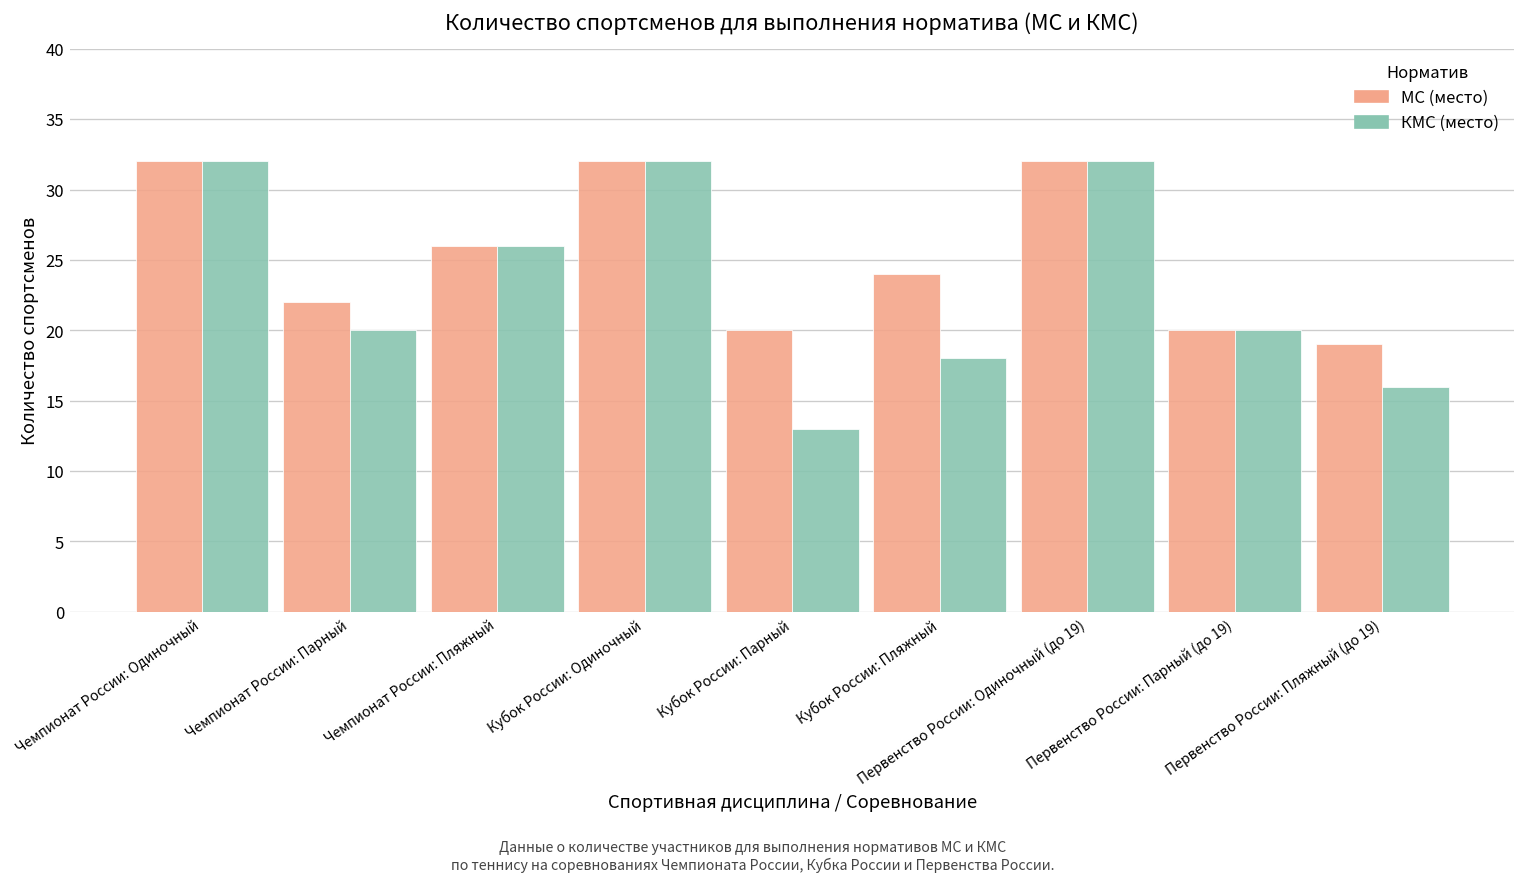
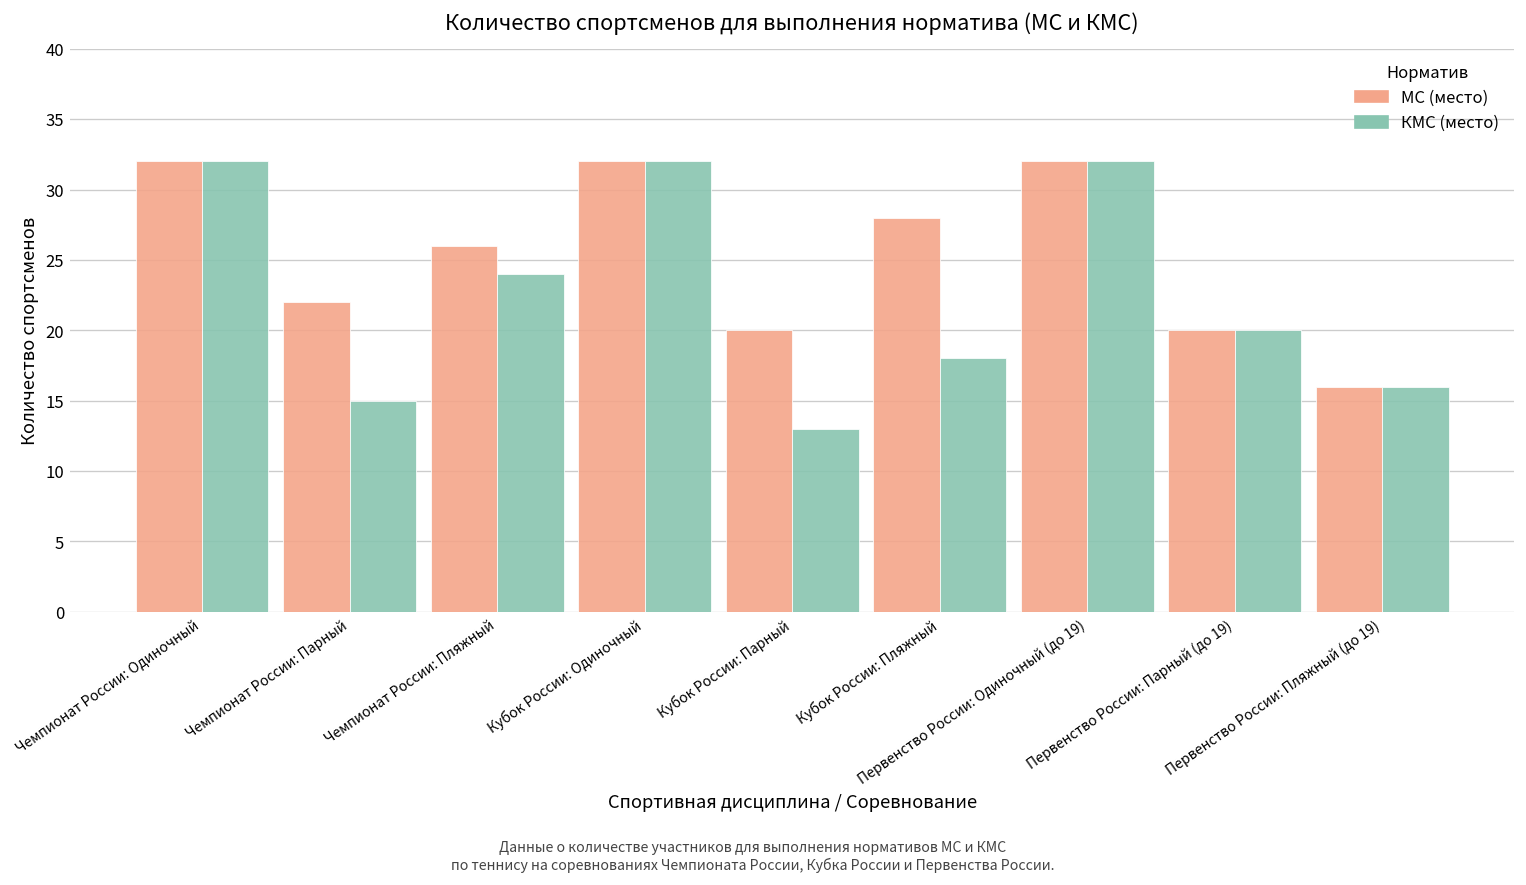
КМС (место), Чемпионат России: Парный: 20 -> 15
КМС (место), Чемпионат России: Пляжный: 26 -> 24
МС (место), Кубок России: Пляжный: 24 -> 28
МС (место), Первенство России: Пляжный (до 19): 19 -> 16
